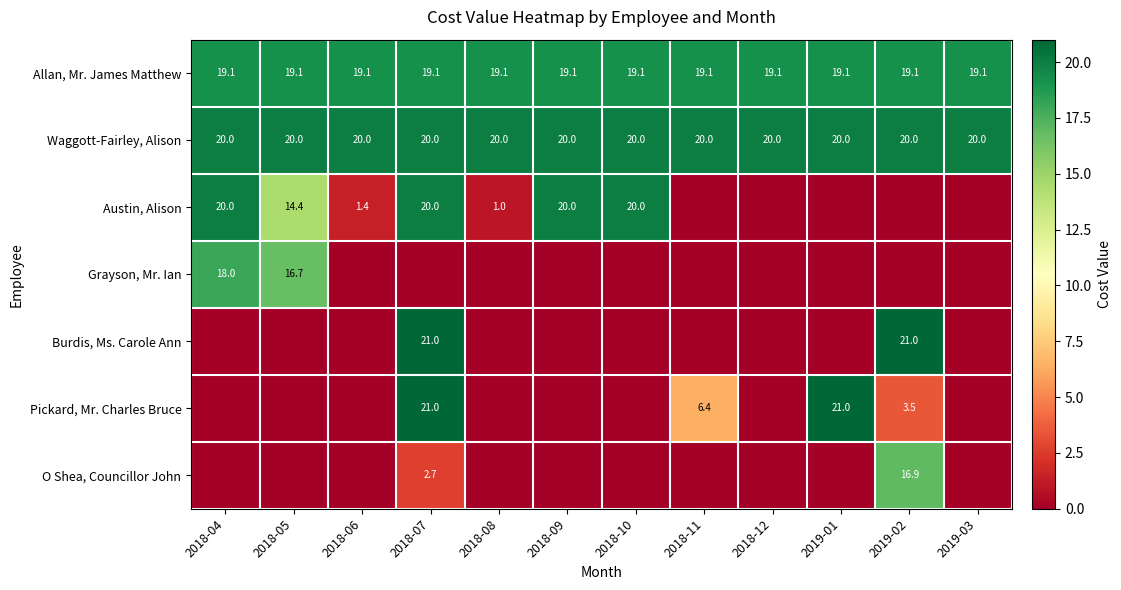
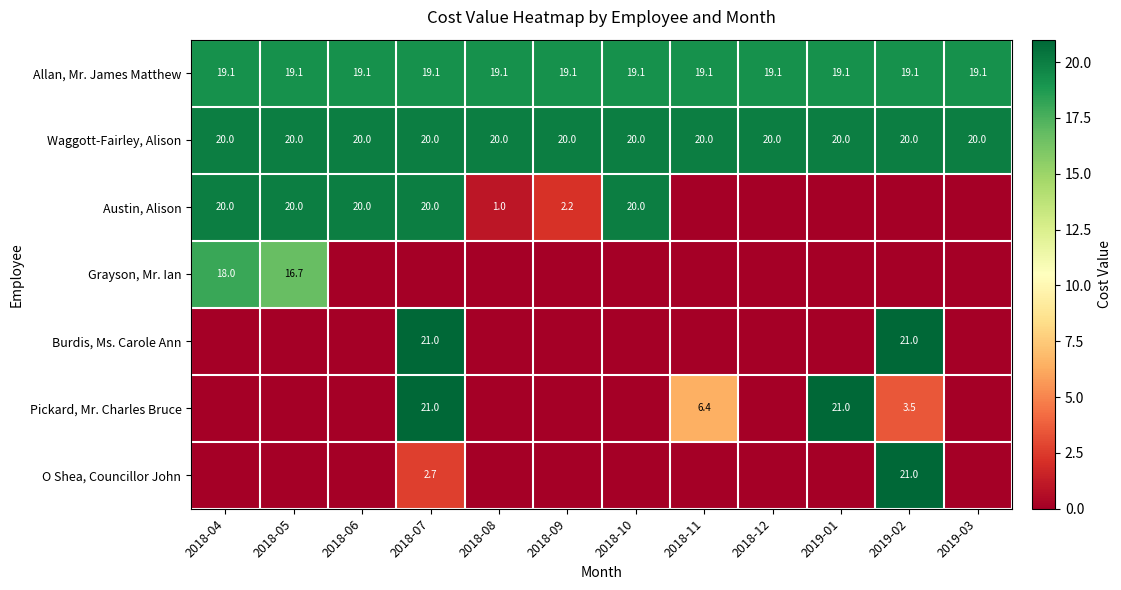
Austin, Alison, 2018-05: 14.4 -> 20.0
Austin, Alison, 2018-06: 1.4 -> 20.0
Austin, Alison, 2018-09: 20.0 -> 2.2
O Shea, Councillor John, 2019-02: 16.9 -> 21.0
